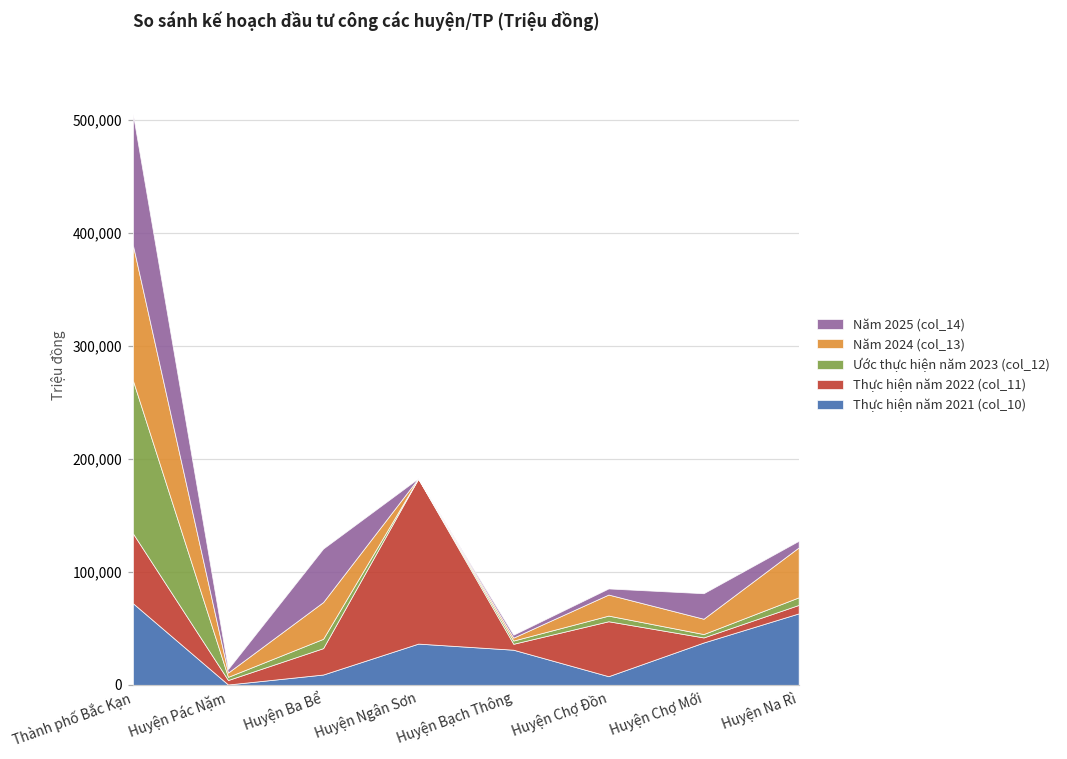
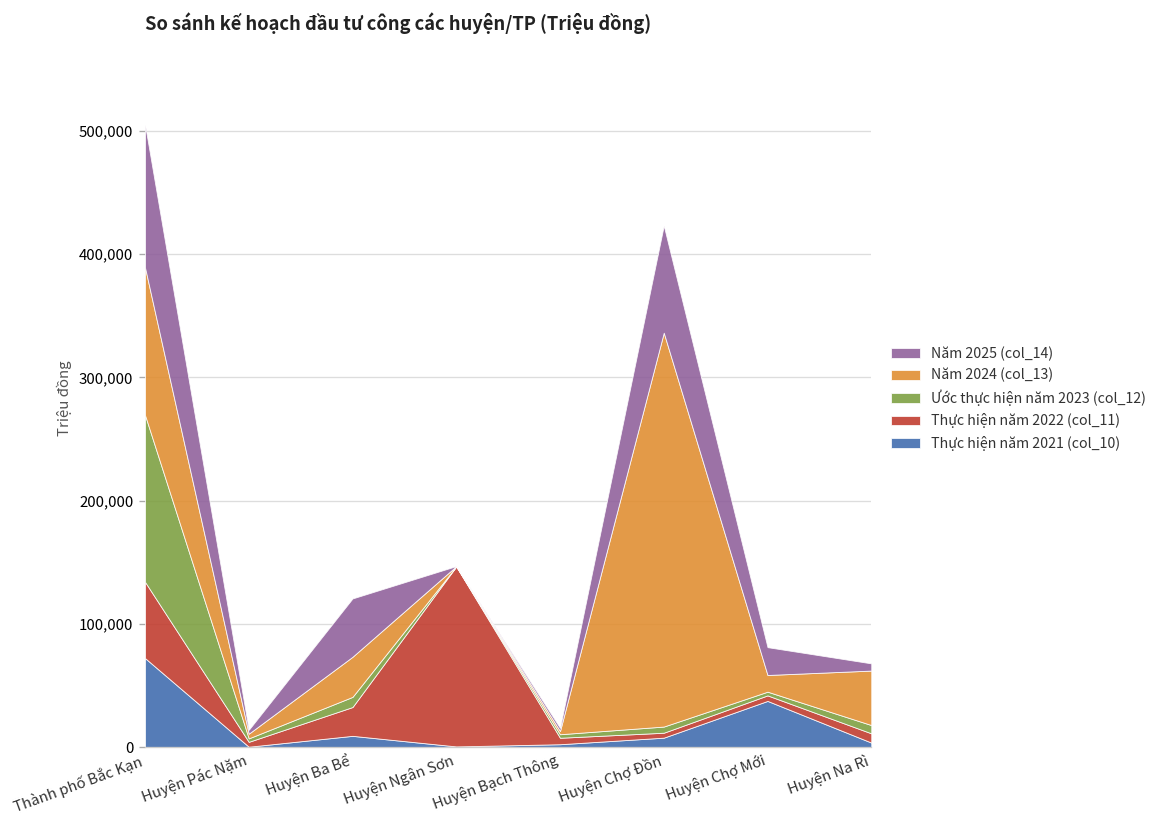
Thực hiện năm 2021 (col_10), Huyện Ngân Sơn: 37,000 -> 1,000
Thực hiện năm 2021 (col_10), Huyện Bạch Thông: 31,000 -> 2,000
Thực hiện năm 2022 (col_11), Huyện Chợ Đồn: 49,000 -> 4,000
Năm 2024 (col_13), Huyện Chợ Đồn: 19,000 -> 320,000
Năm 2025 (col_14), Huyện Chợ Đồn: 5,000 -> 87,000
Thực hiện năm 2021 (col_10), Huyện Na Rì: 63,000 -> 4,000
